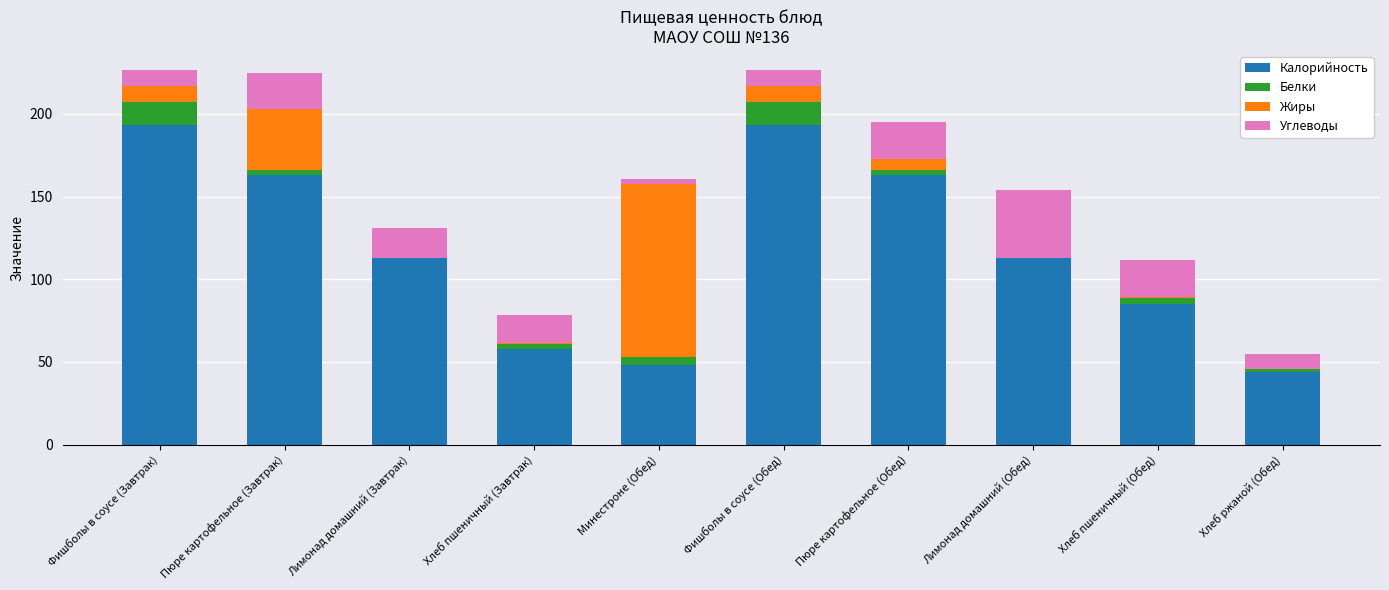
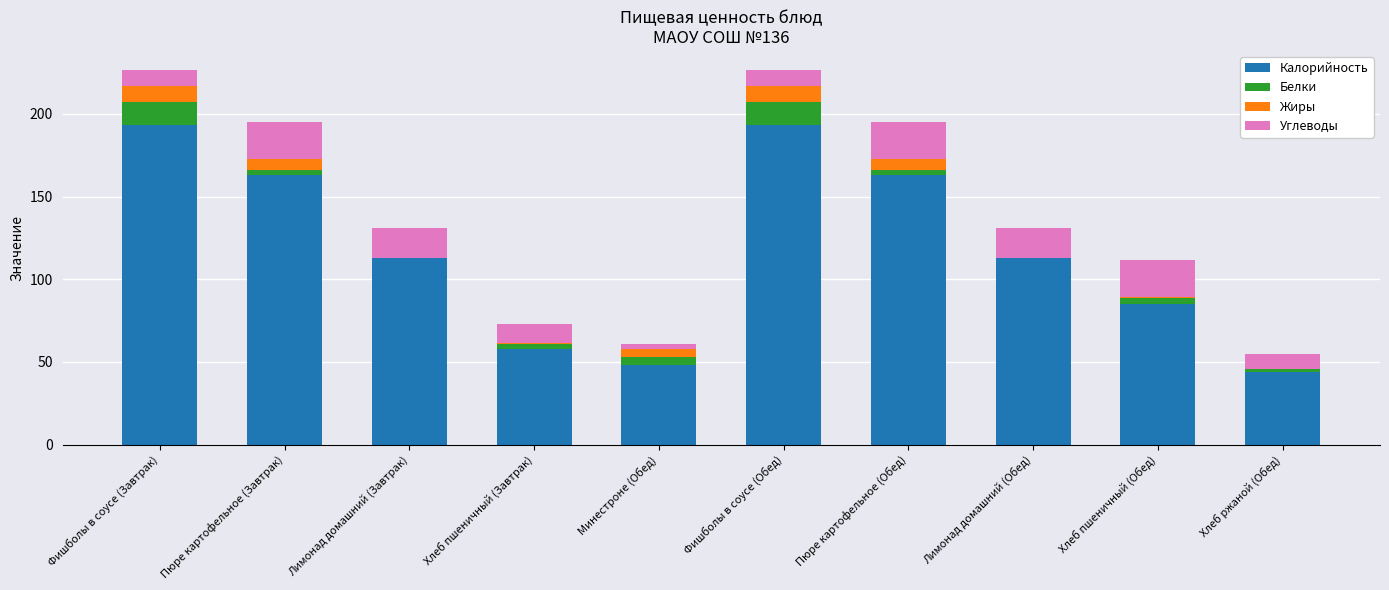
Жиры, Пюре картофельное (Завтрак): 37 -> 7
Углеводы, Хлеб пшеничный (Завтрак): 17 -> 12
Жиры, Минестроне (Обед): 104 -> 4
Углеводы, Лимонад домашний (Обед): 41 -> 18
